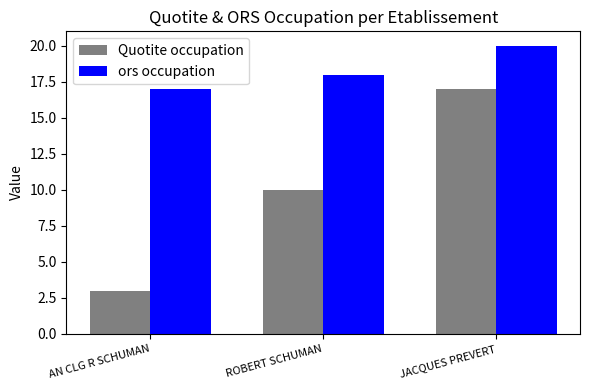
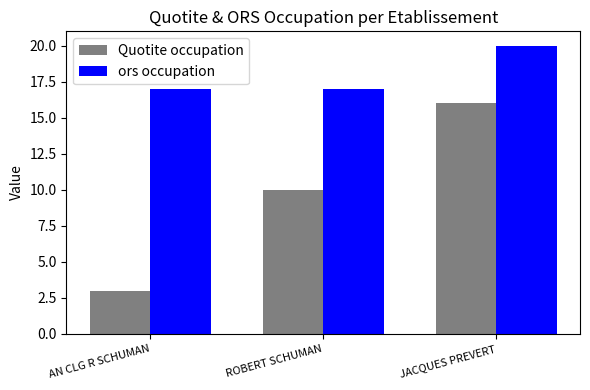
ors occupation, ROBERT SCHUMAN: 18 -> 17
Quotite occupation, JACQUES PREVERT: 17 -> 16
